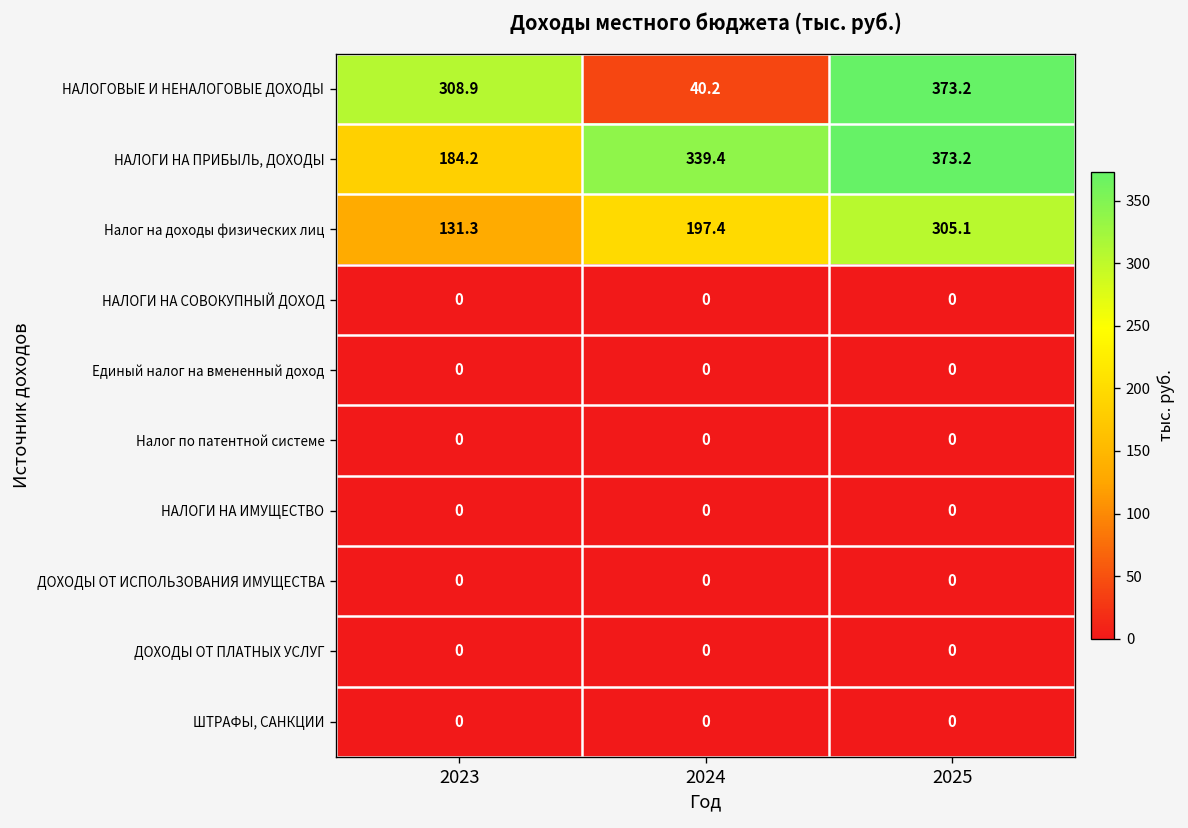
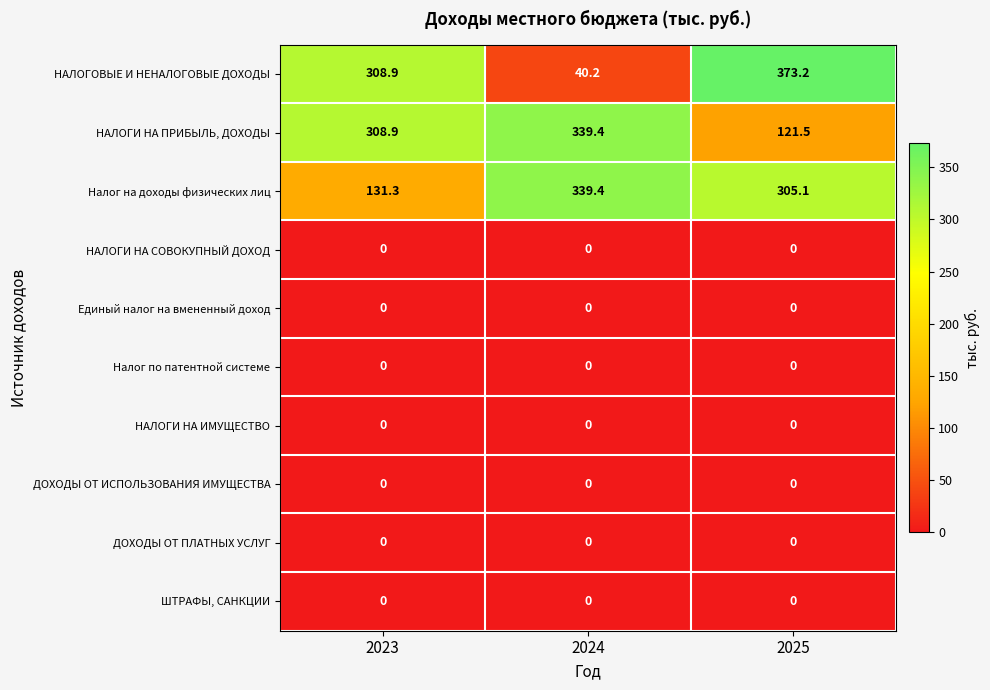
НАЛОГИ НА ПРИБЫЛЬ, ДОХОДЫ, 2023: 184.2 -> 308.9
НАЛОГИ НА ПРИБЫЛЬ, ДОХОДЫ, 2025: 373.2 -> 121.5
Налог на доходы физических лиц, 2024: 197.4 -> 339.4
